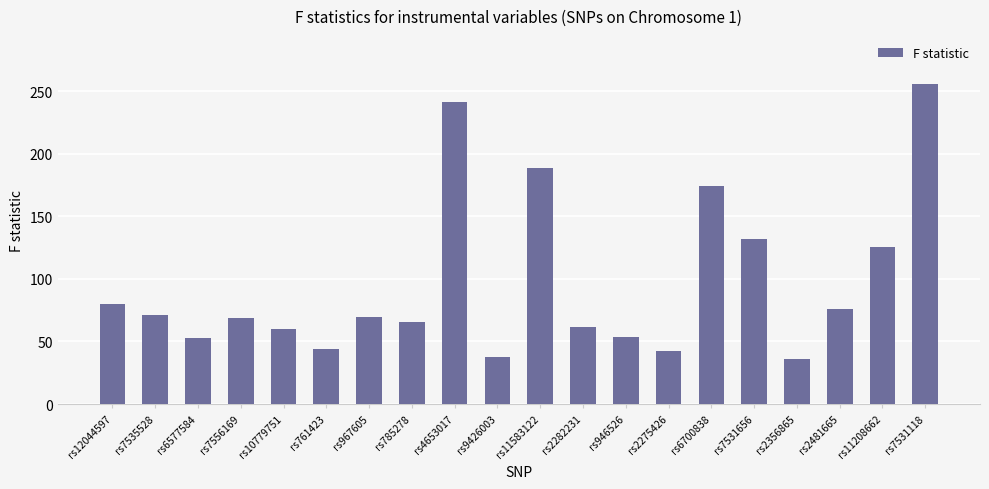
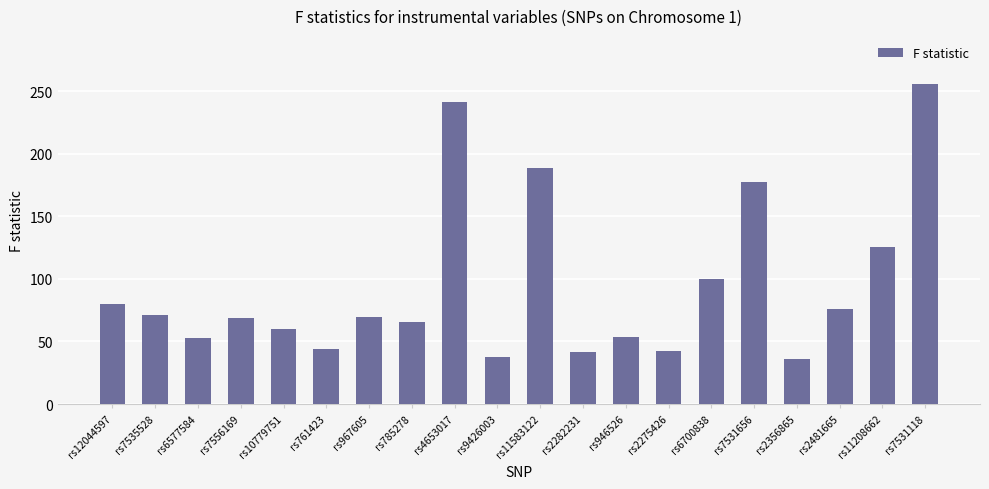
rs2282231: 62 -> 42
rs6700838: 174 -> 100
rs7531656: 132 -> 177
